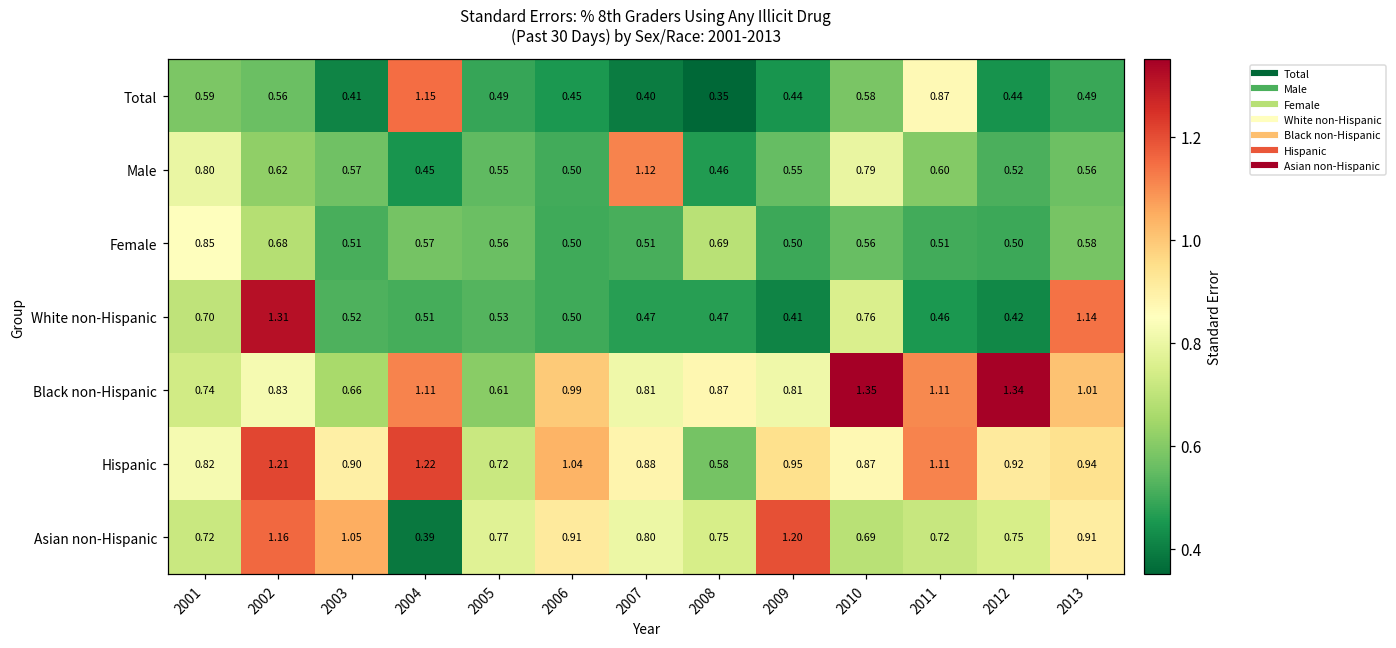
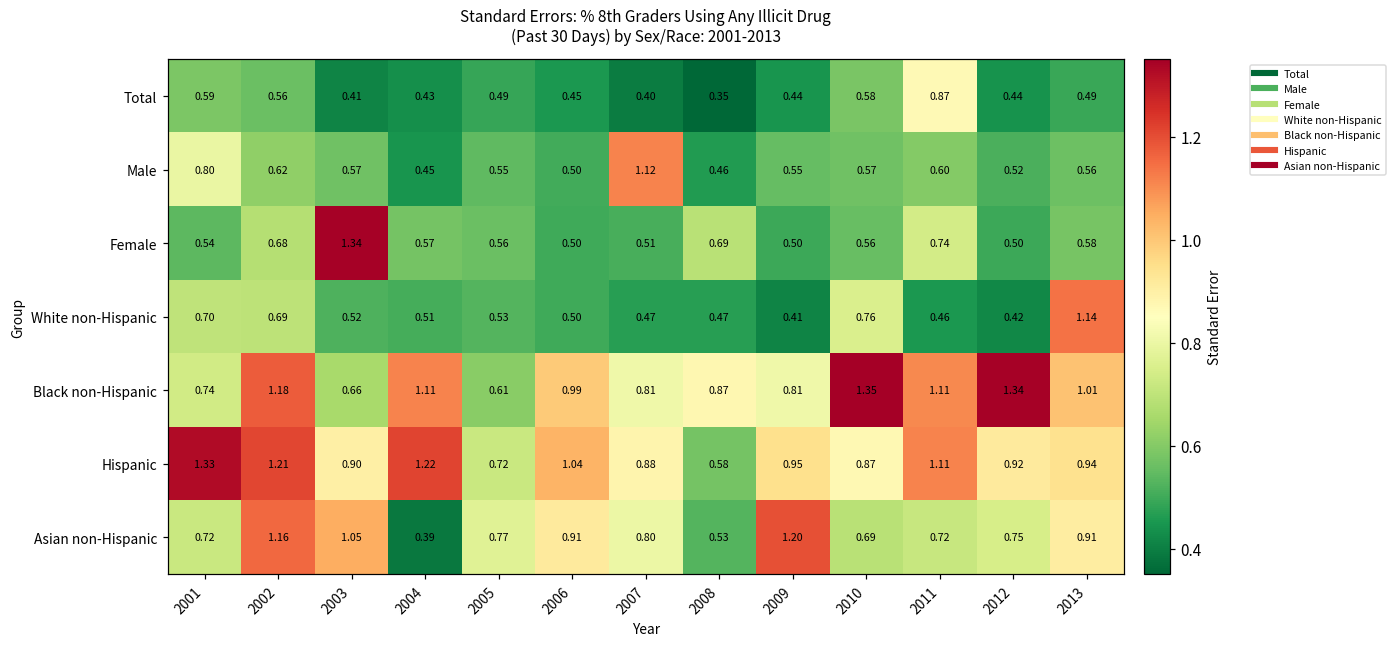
Total, 2004: 1.15 -> 0.43
Male, 2010: 0.79 -> 0.57
Female, 2001: 0.85 -> 0.54
Female, 2003: 0.51 -> 1.34
Female, 2011: 0.51 -> 0.74
White non-Hispanic, 2002: 1.31 -> 0.69
Black non-Hispanic, 2002: 0.83 -> 1.18
Hispanic, 2001: 0.82 -> 1.33
Asian non-Hispanic, 2008: 0.75 -> 0.53
